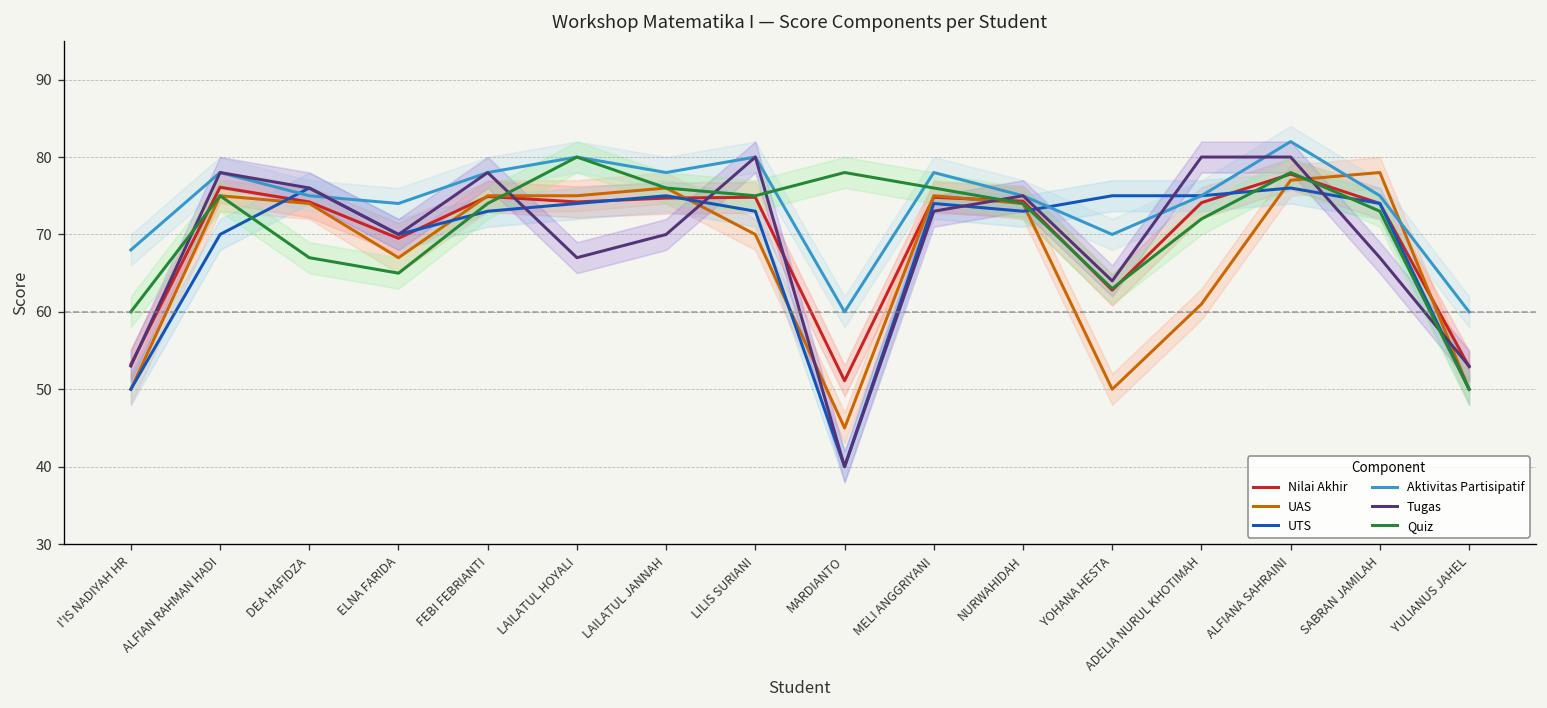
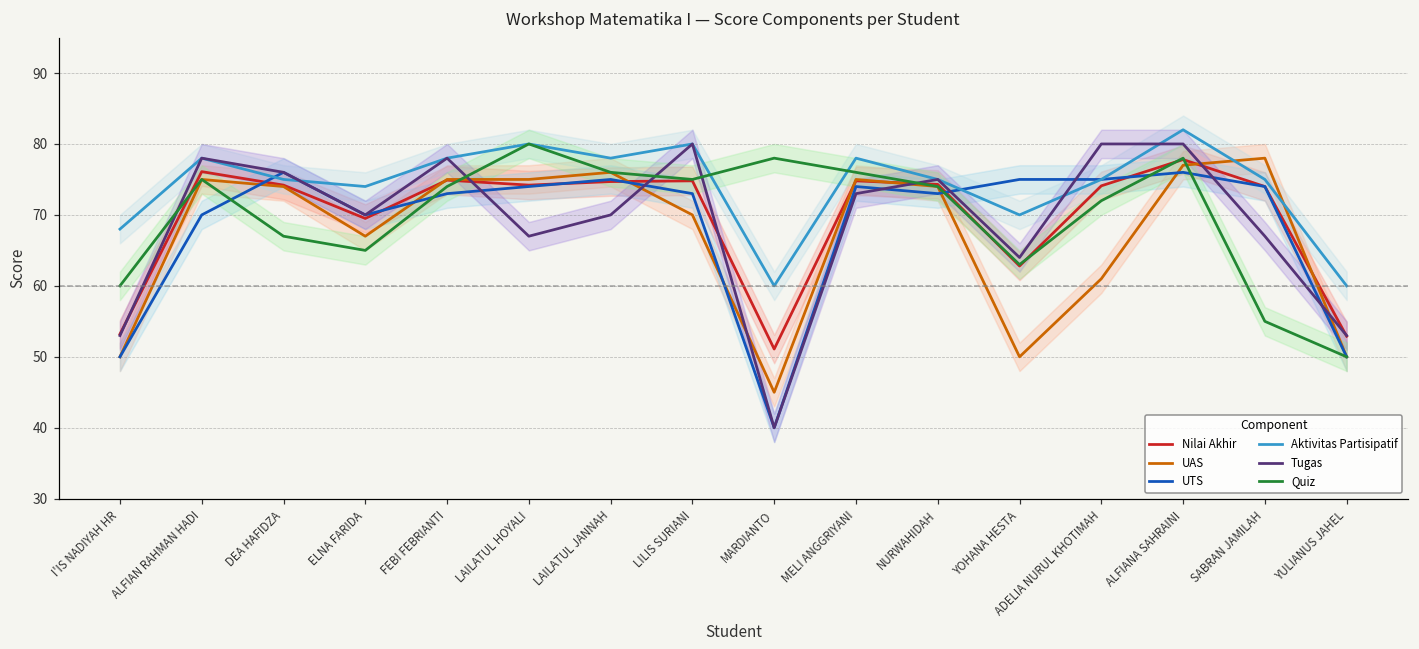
Quiz, SABRAN JAMILAH: 73 -> 55
